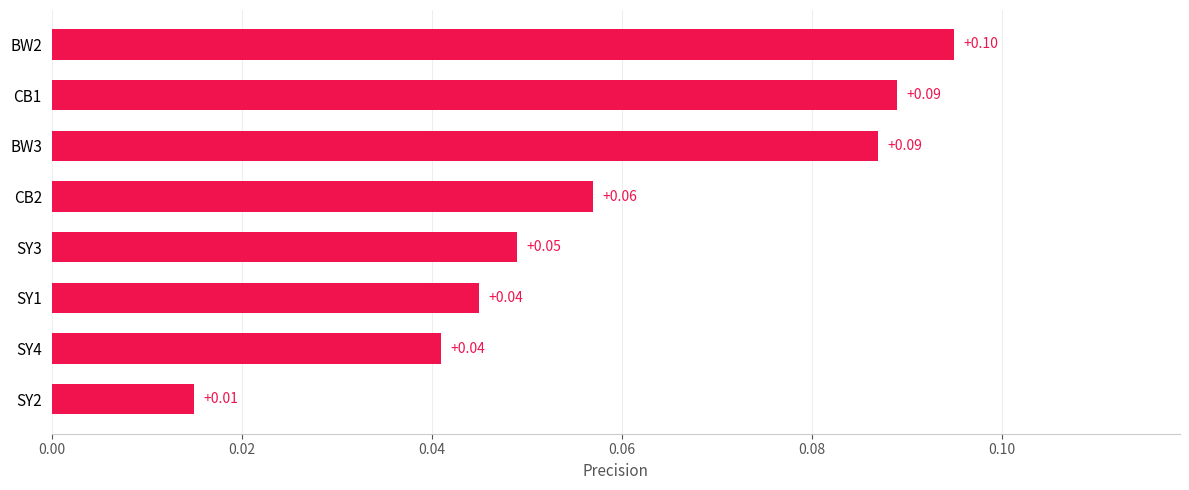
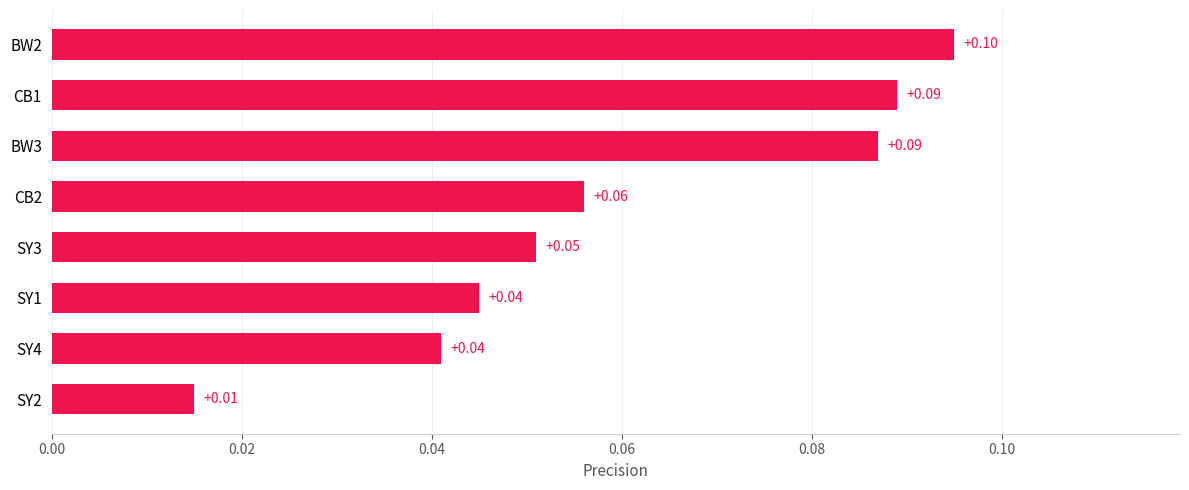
CB2: 0.057 -> 0.056
SY3: 0.049 -> 0.051
